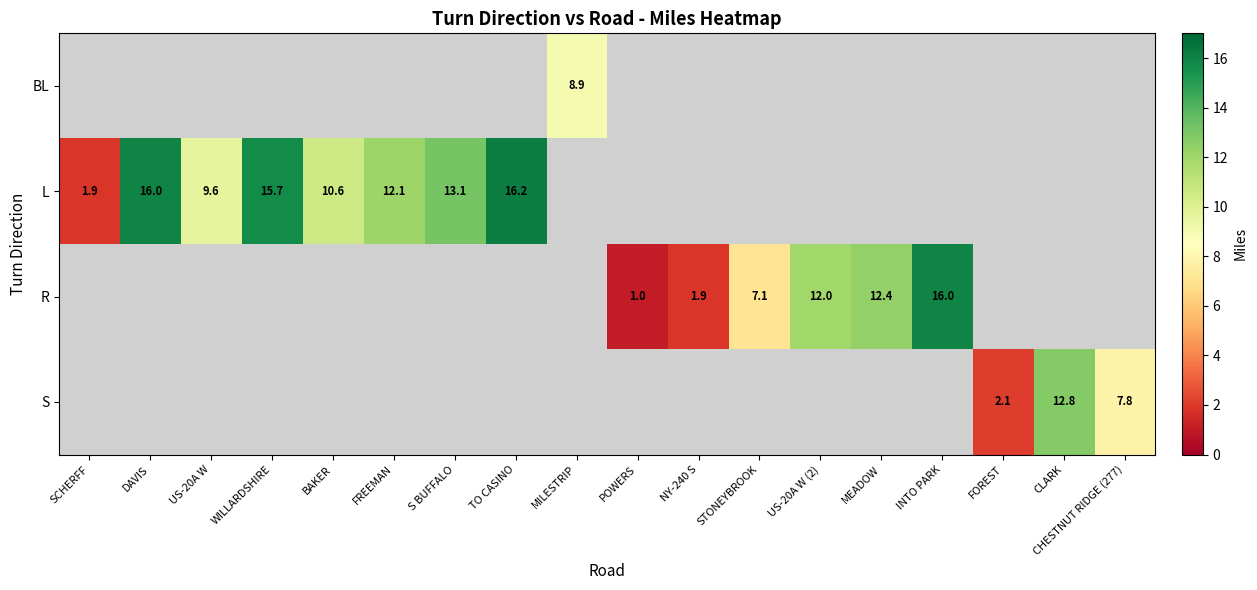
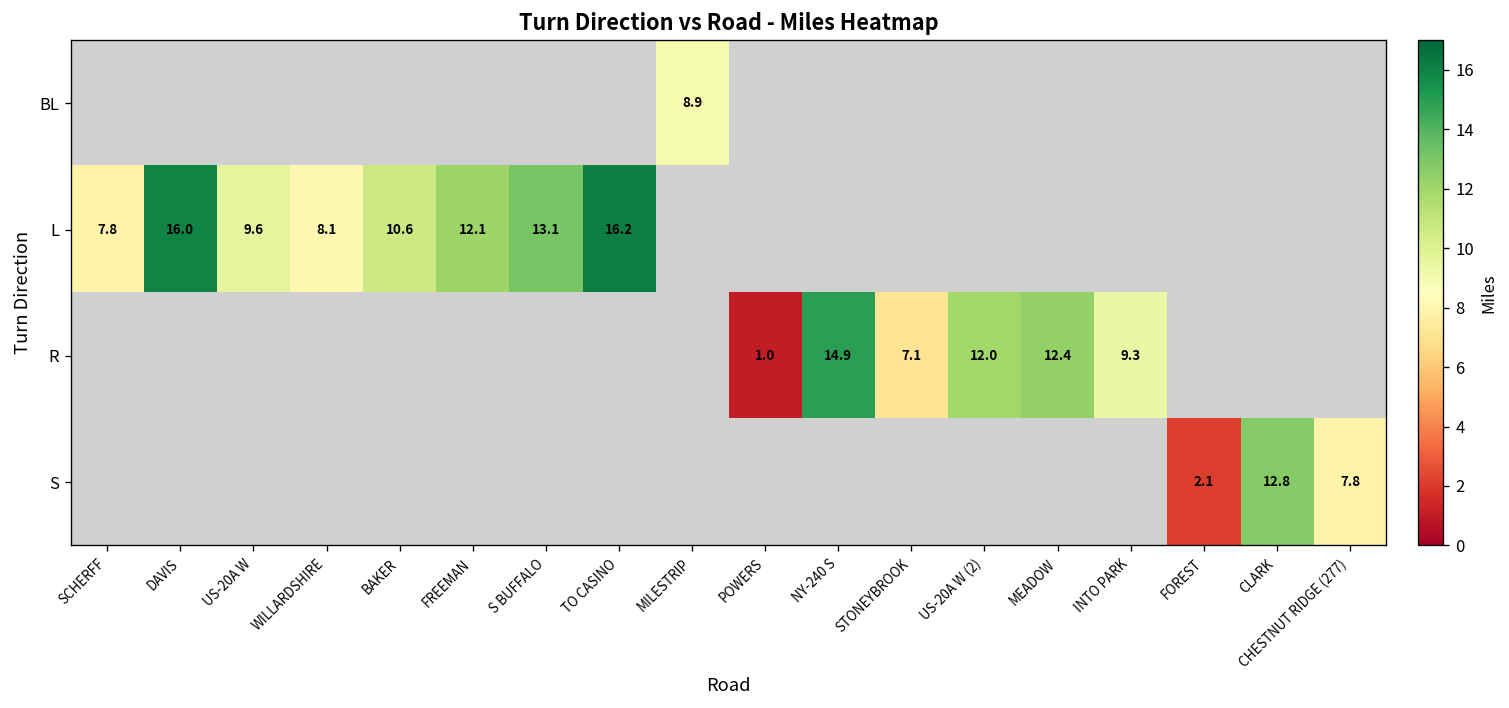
L, SCHERFF: 1.9 -> 7.8
L, WILLARDSHIRE: 15.7 -> 8.1
R, NY-240 S: 1.9 -> 14.9
R, INTO PARK: 16.0 -> 9.3
